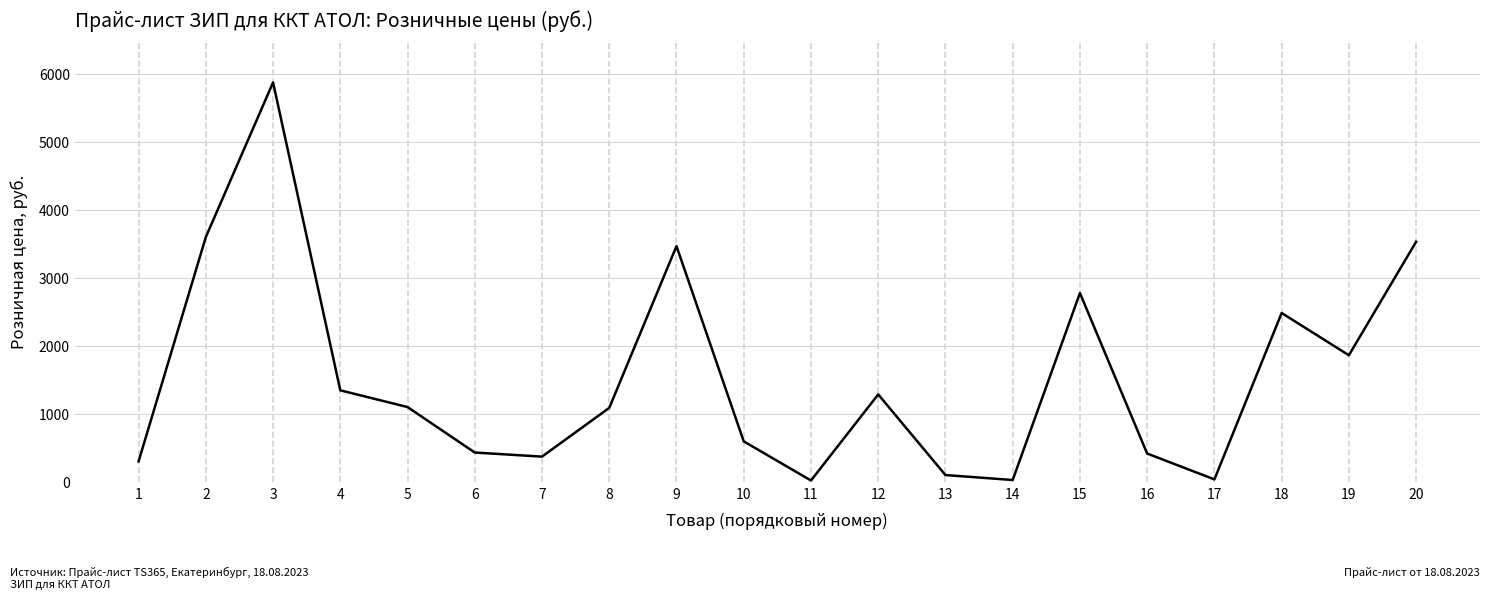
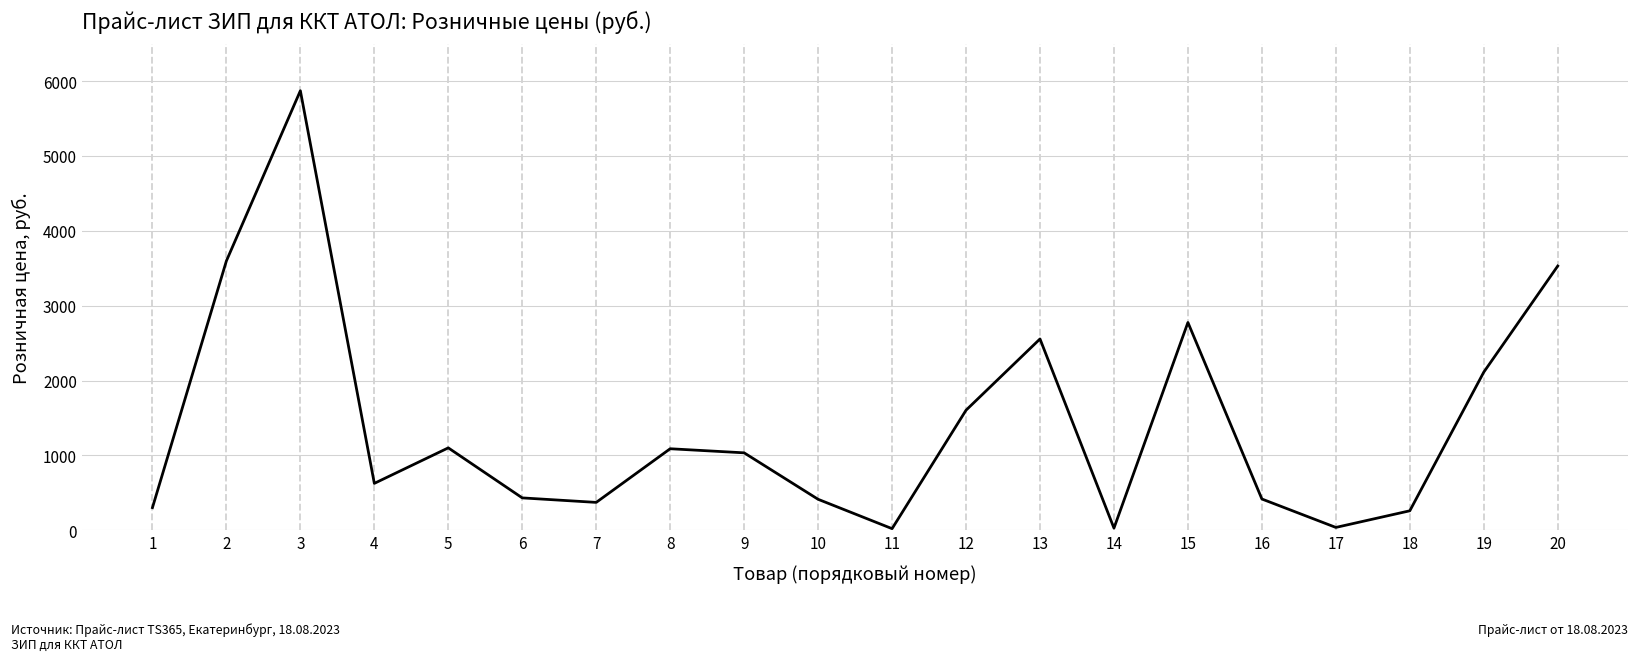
4: 1300 -> 600
9: 3500 -> 1000
10: 600 -> 400
12: 1300 -> 1600
13: 100 -> 2600
18: 2500 -> 300
19: 1900 -> 2100
